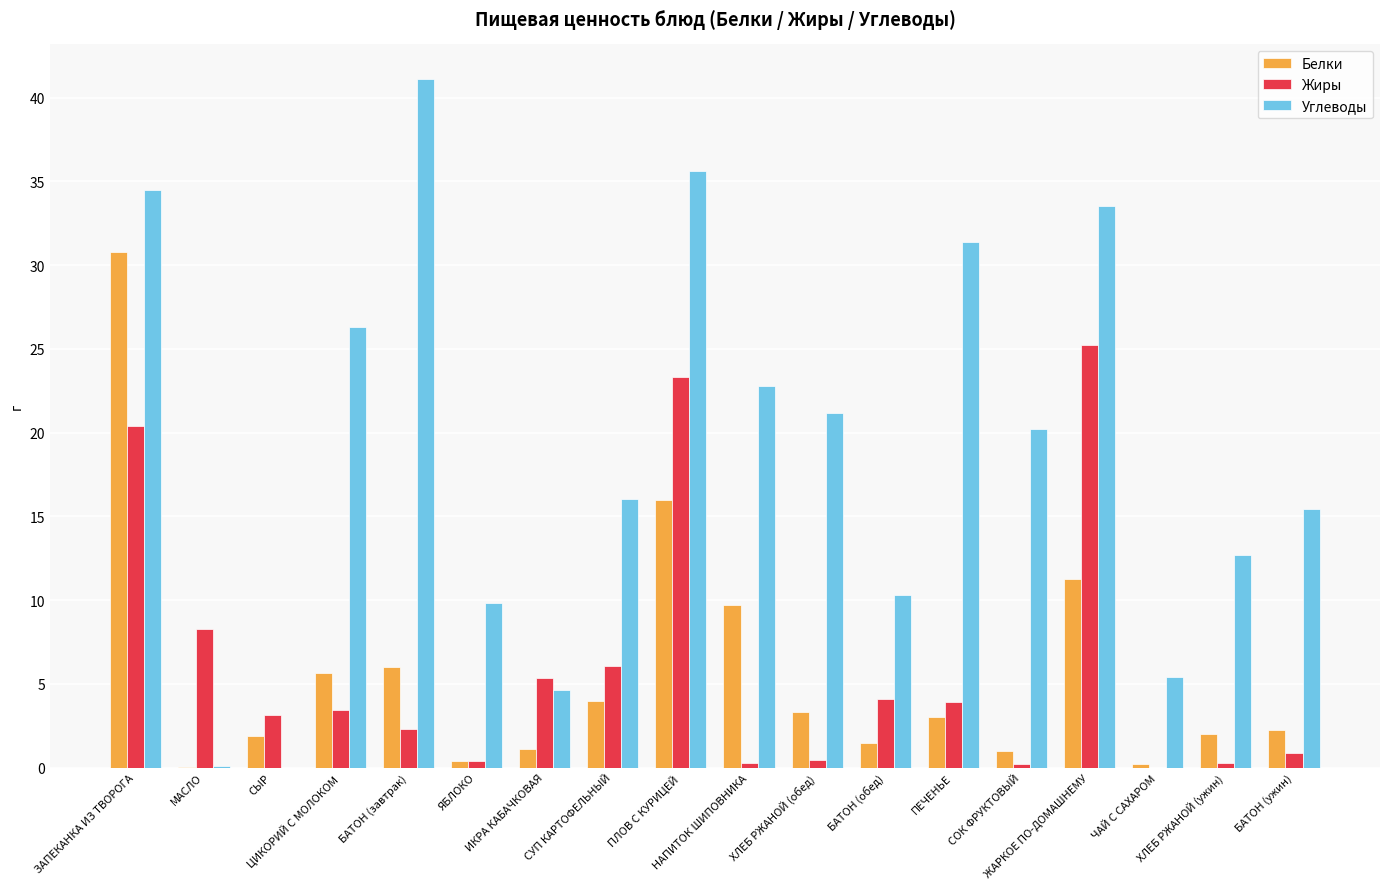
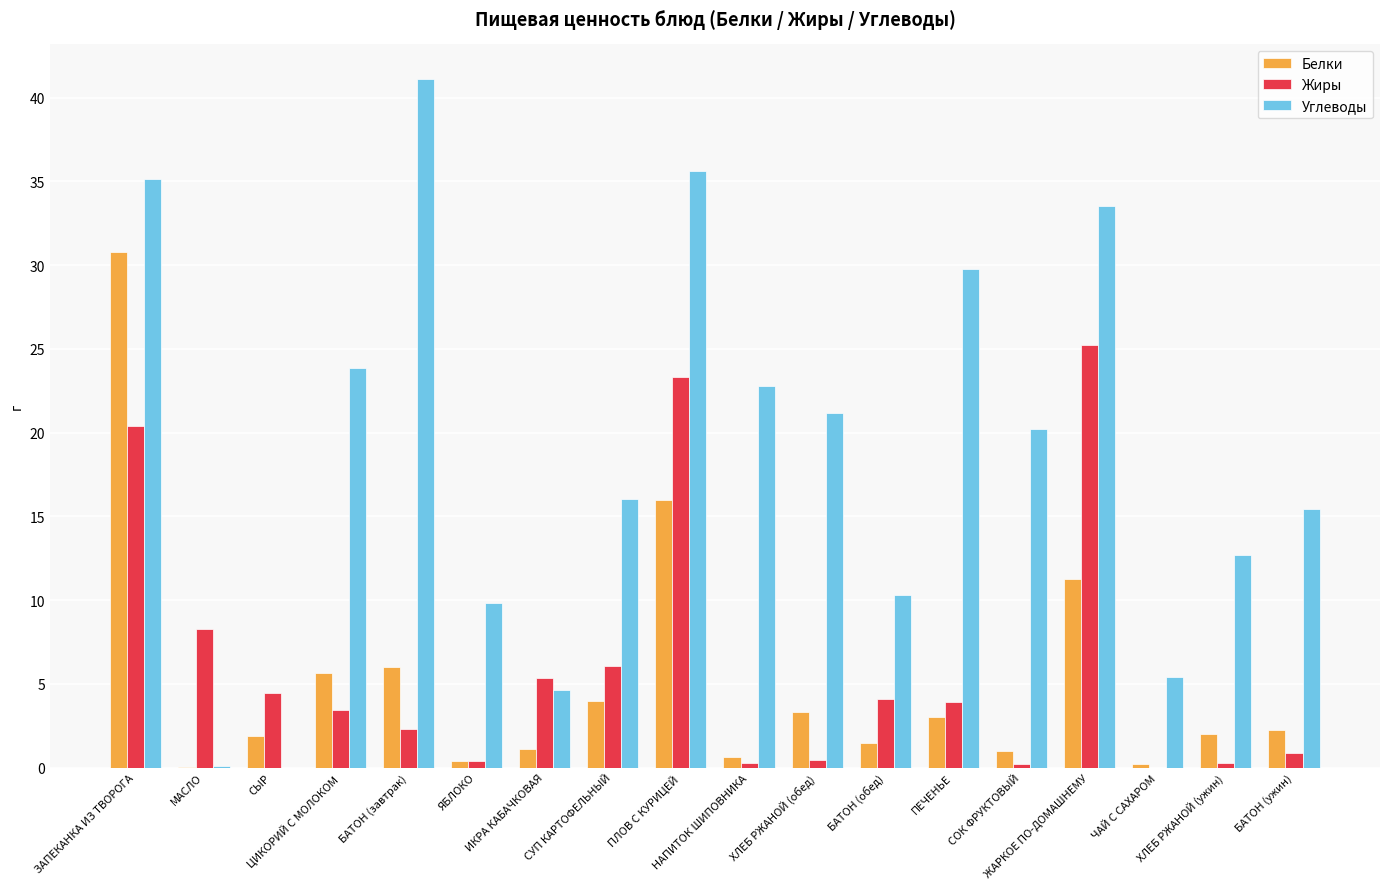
Углеводы, ЗАПЕКАНКА ИЗ ТВОРОГА: 34.5 -> 35.1
Жиры, СЫР: 3.2 -> 4.5
Углеводы, ЦИКОРИЙ С МОЛОКОМ: 26.3 -> 23.8
Белки, НАПИТОК ШИПОВНИКА: 9.7 -> 0.7
Углеводы, ПЕЧЕНЬЕ: 31.4 -> 29.8
